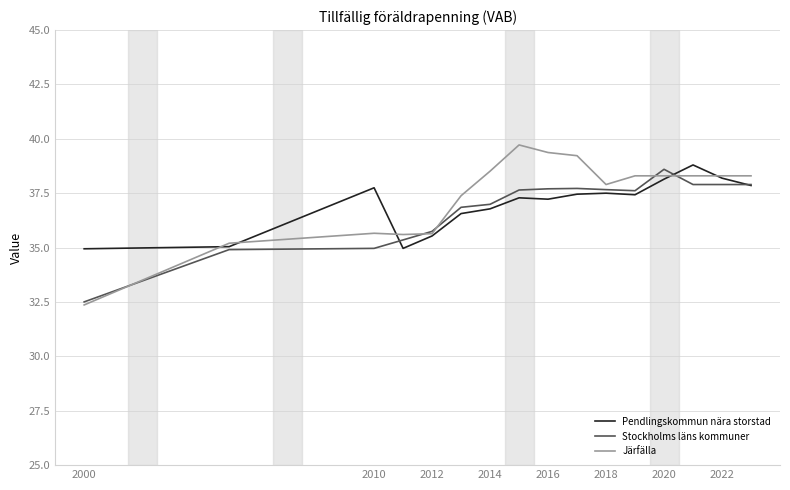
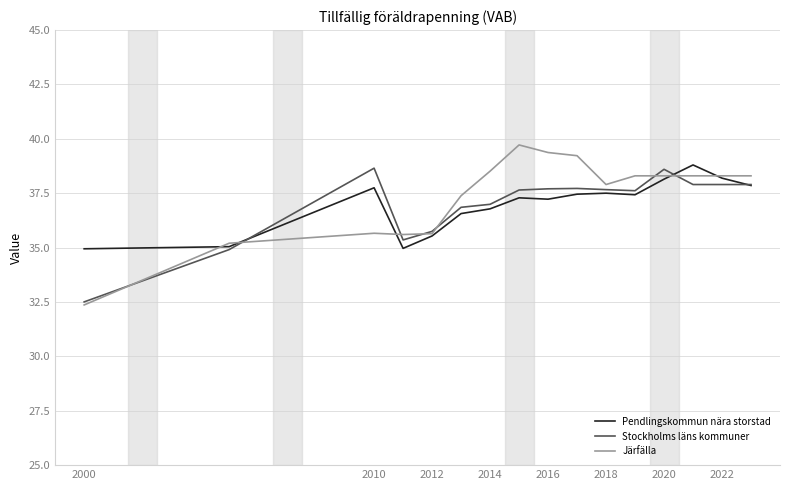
Stockholms läns kommuner, 2010: 35.0 -> 38.7
